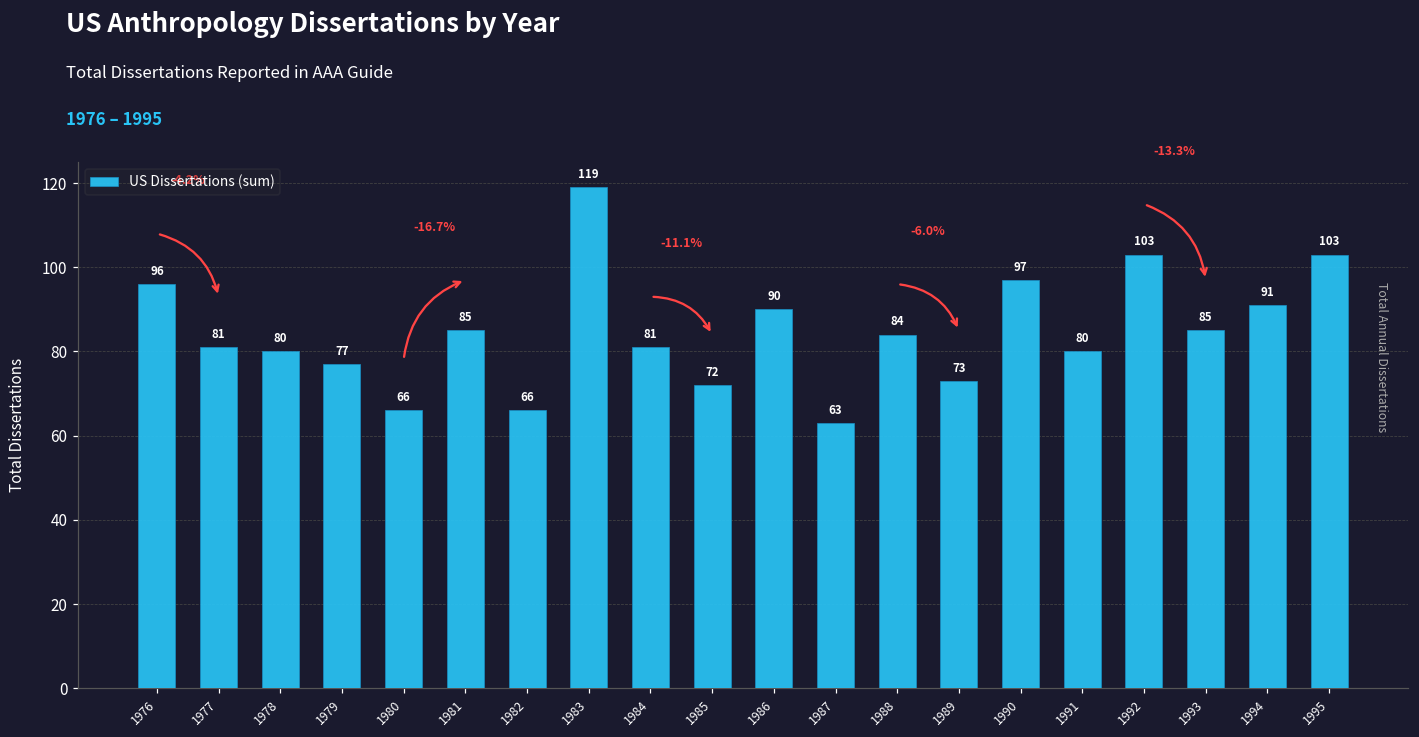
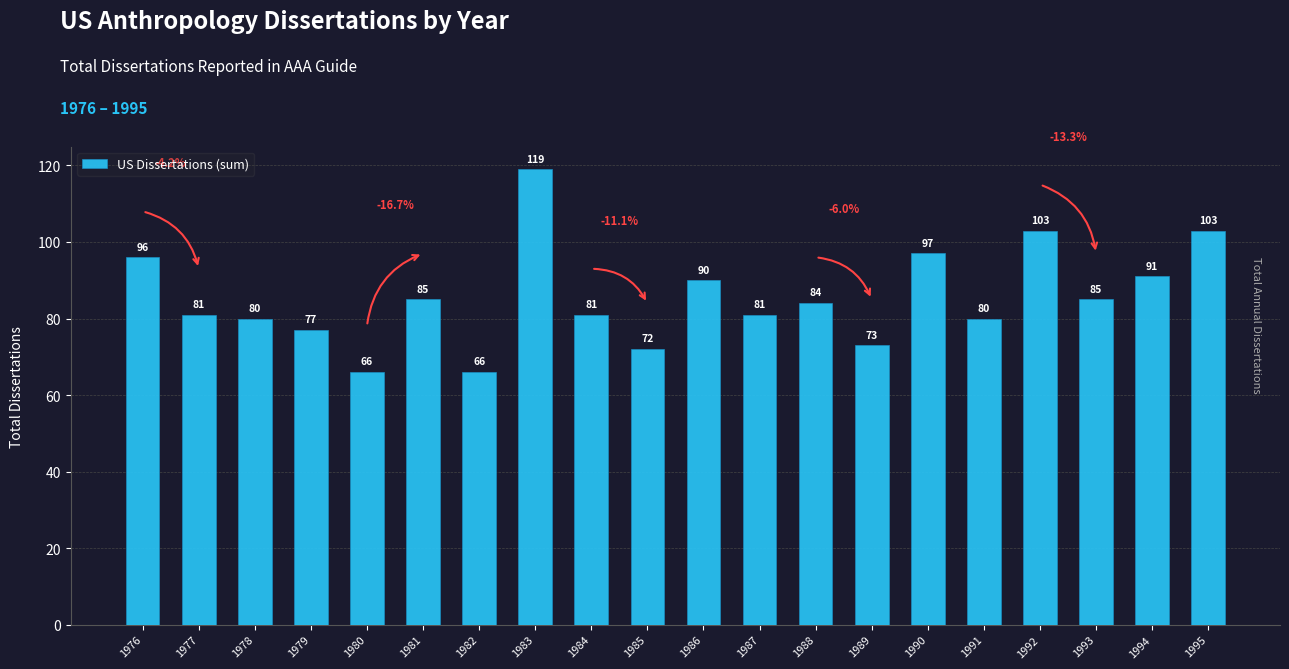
1987: 63 -> 81
